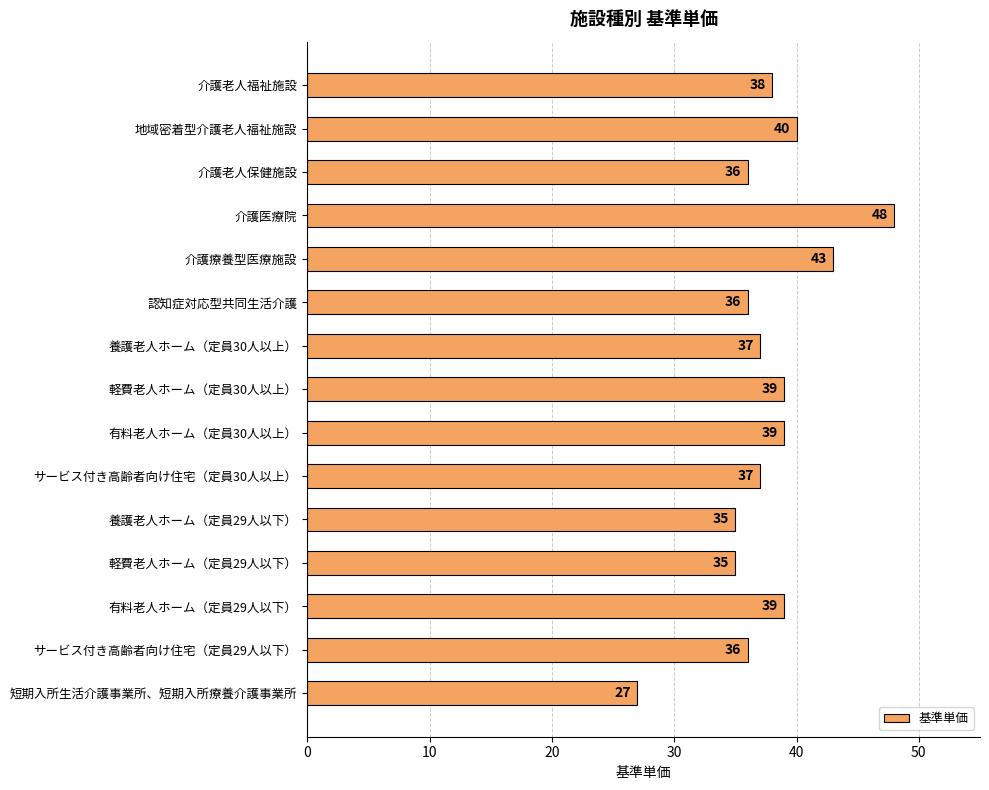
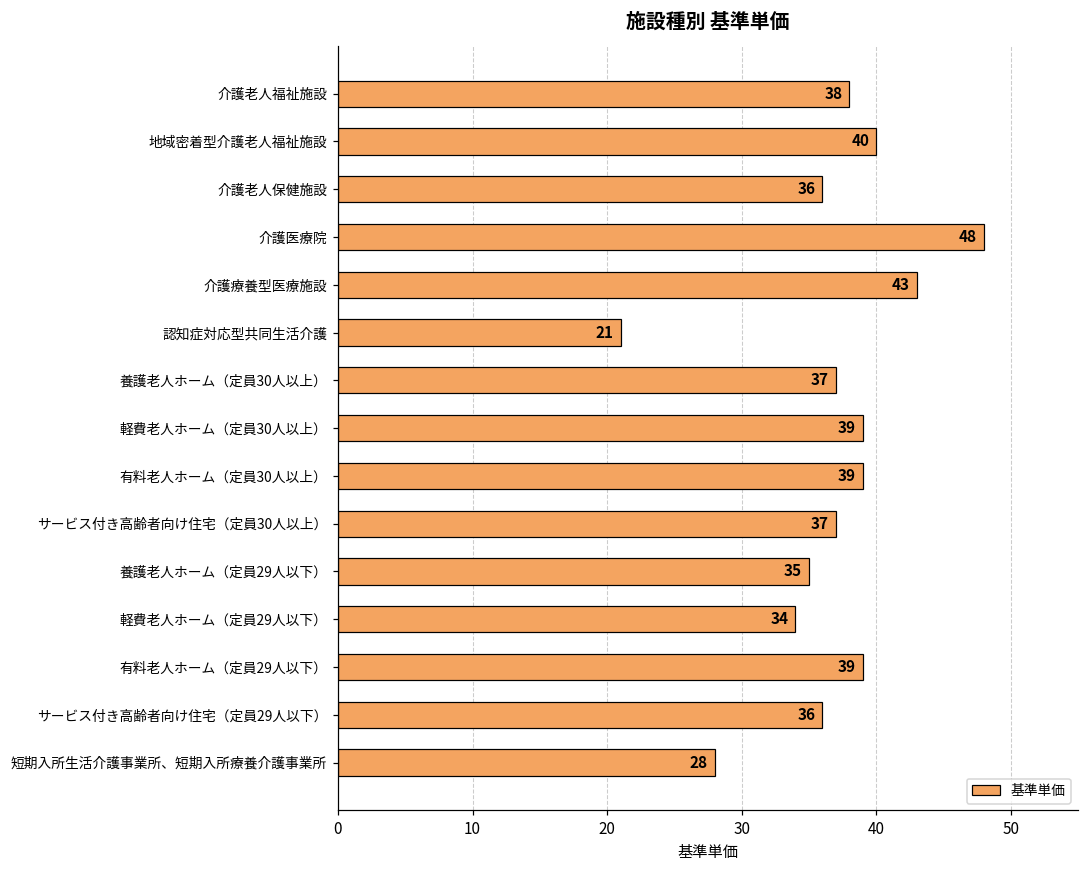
認知症対応型共同生活介護: 36 -> 21
軽費老人ホーム（定員29人以下）: 35 -> 34
短期入所生活介護事業所、短期入所療養介護事業所: 27 -> 28
